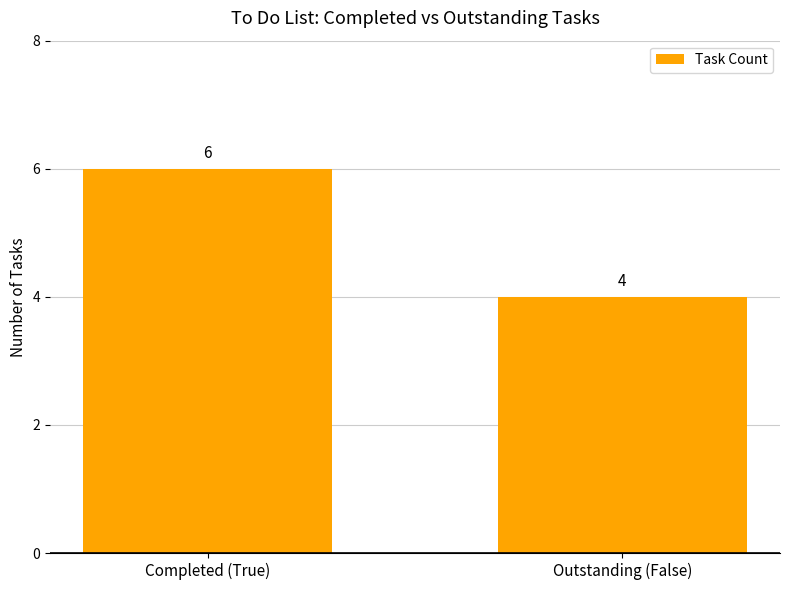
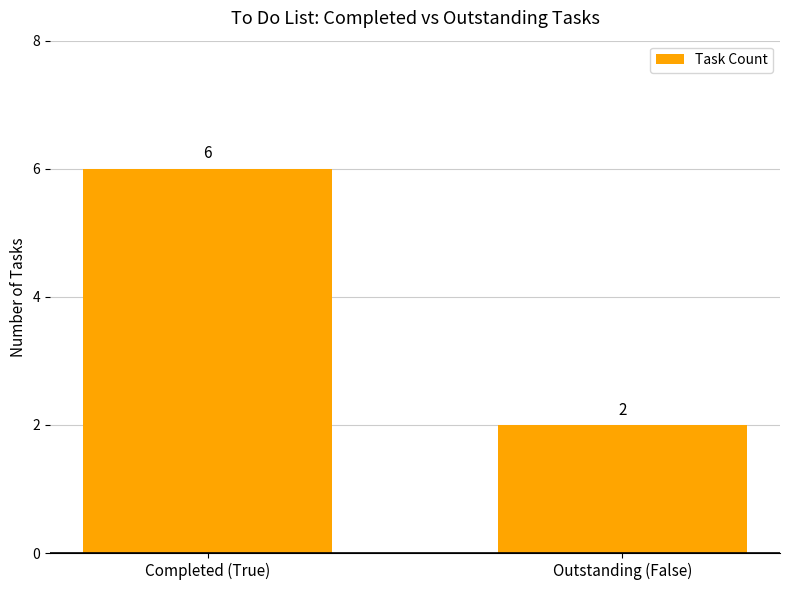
Outstanding (False): 4 -> 2
